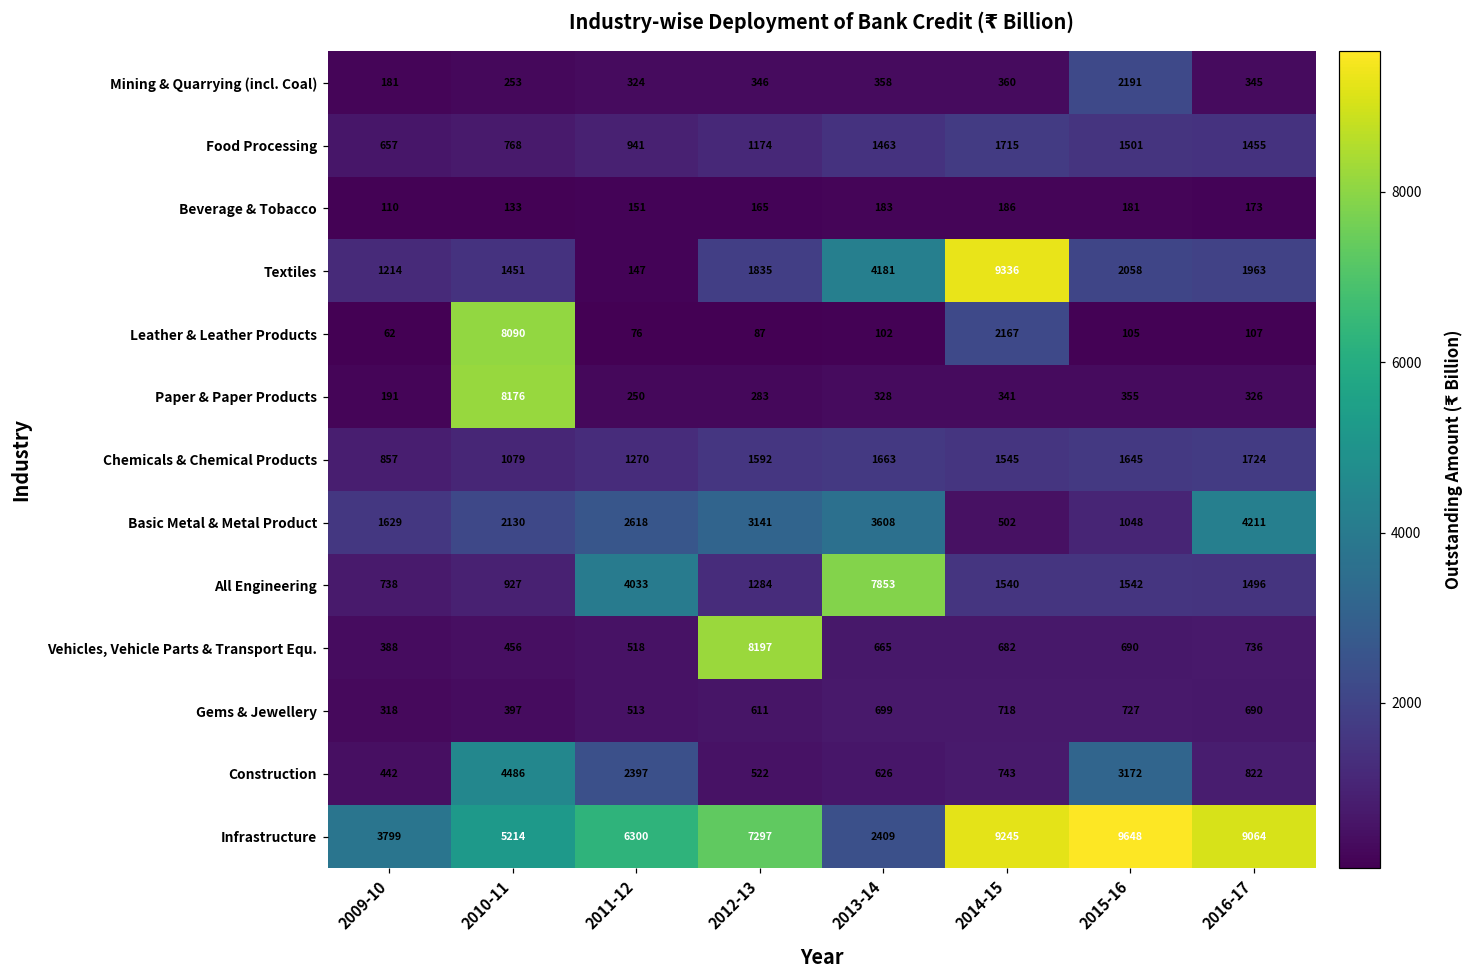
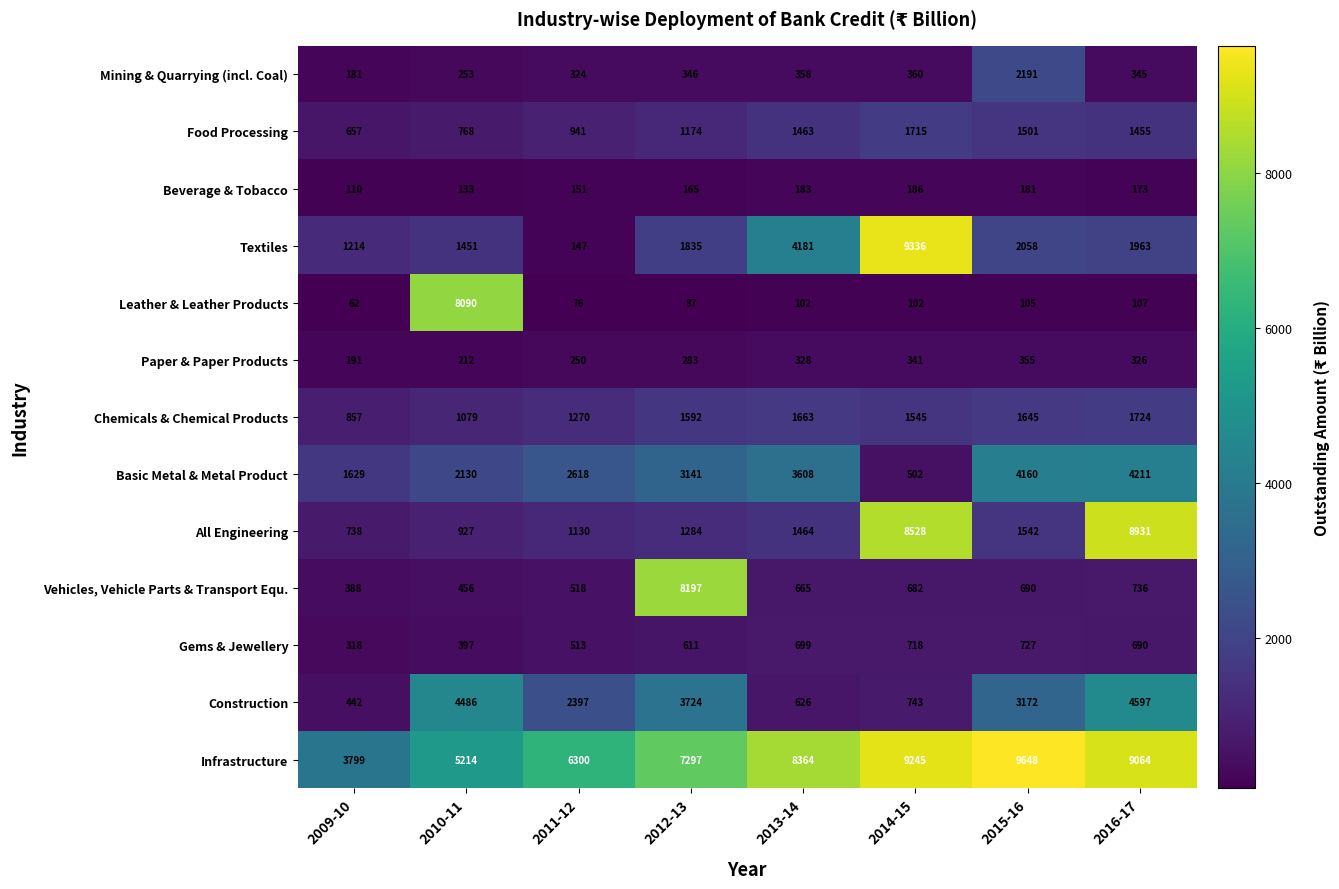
Leather & Leather Products, 2014-15: 2167 -> 102
Paper & Paper Products, 2010-11: 8176 -> 212
Basic Metal & Metal Product, 2015-16: 1048 -> 4160
All Engineering, 2011-12: 4033 -> 1130
All Engineering, 2013-14: 7853 -> 1464
All Engineering, 2014-15: 1540 -> 8528
All Engineering, 2016-17: 1496 -> 8931
Construction, 2012-13: 522 -> 3724
Construction, 2016-17: 822 -> 4597
Infrastructure, 2013-14: 2409 -> 8364
